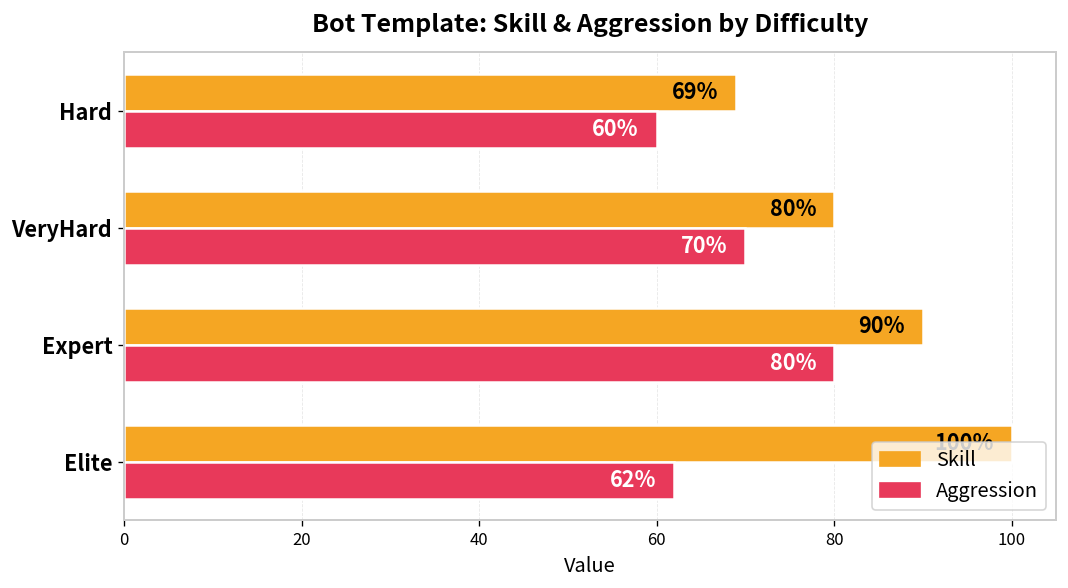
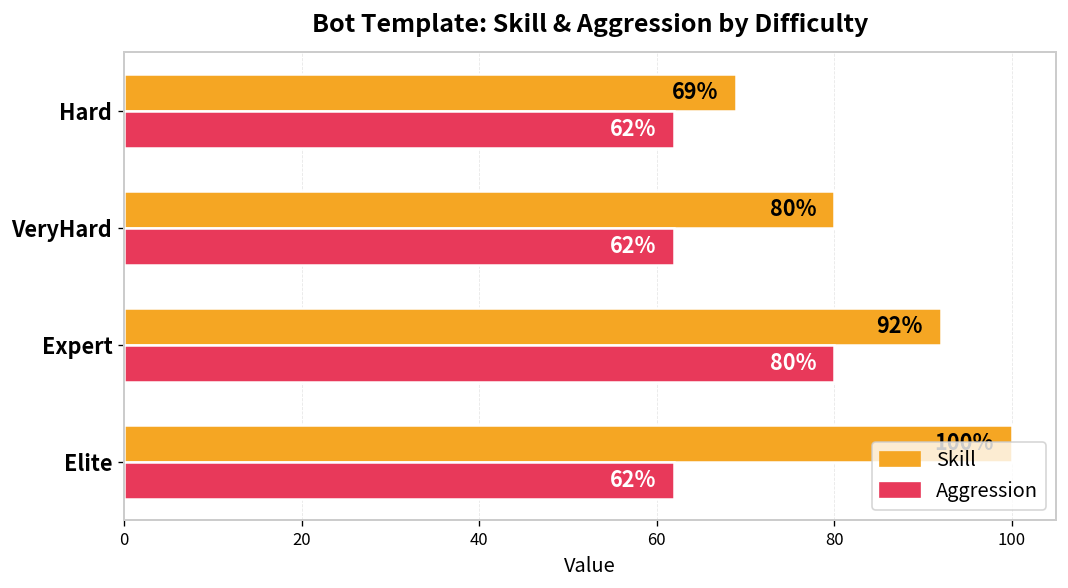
Aggression, Hard: 60% -> 62%
Aggression, VeryHard: 70% -> 62%
Skill, Expert: 90% -> 92%
